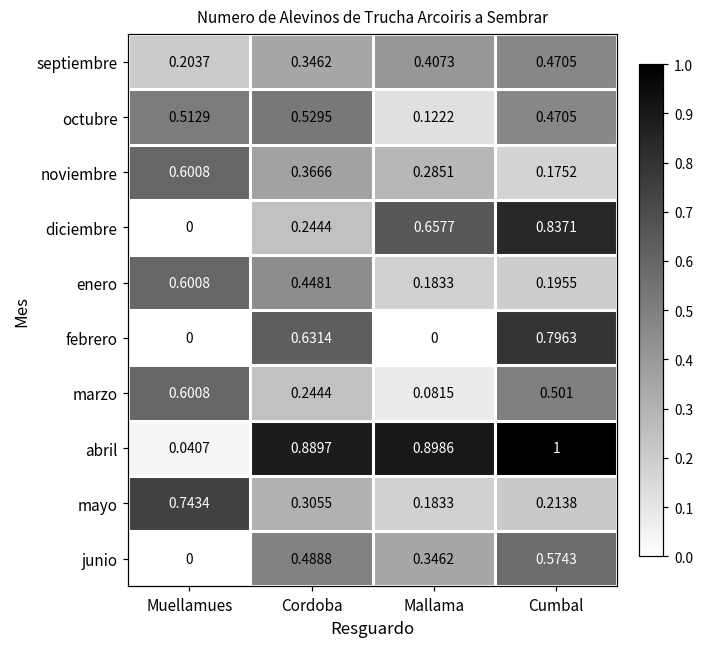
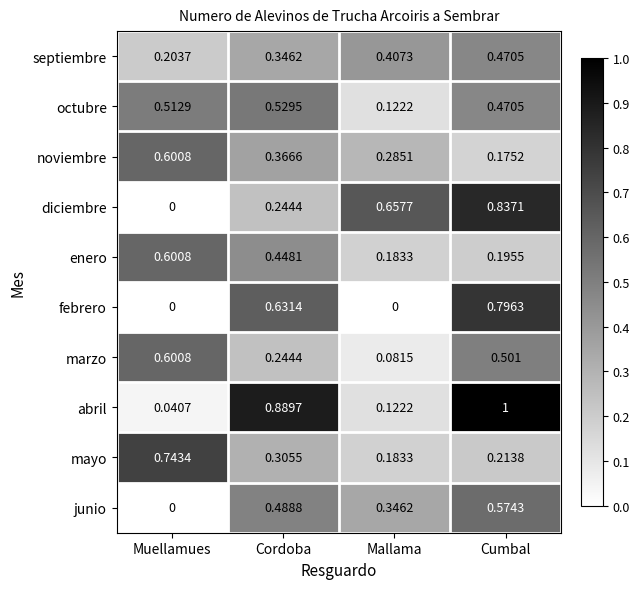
abril, Mallama: 0.8986 -> 0.1222
